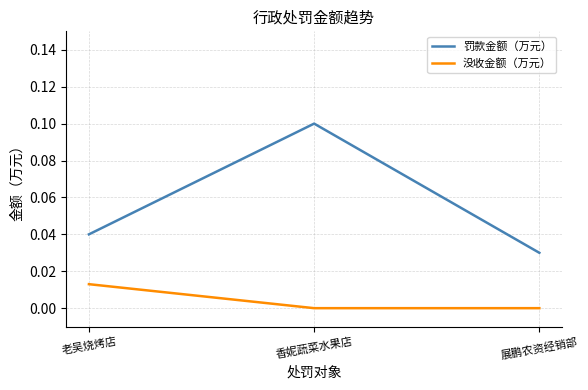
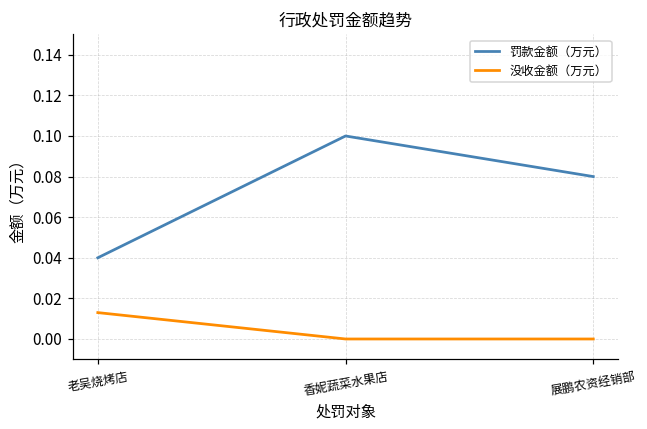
罚款金额（万元）, 展鹏农资经销部: 0.03 -> 0.08
